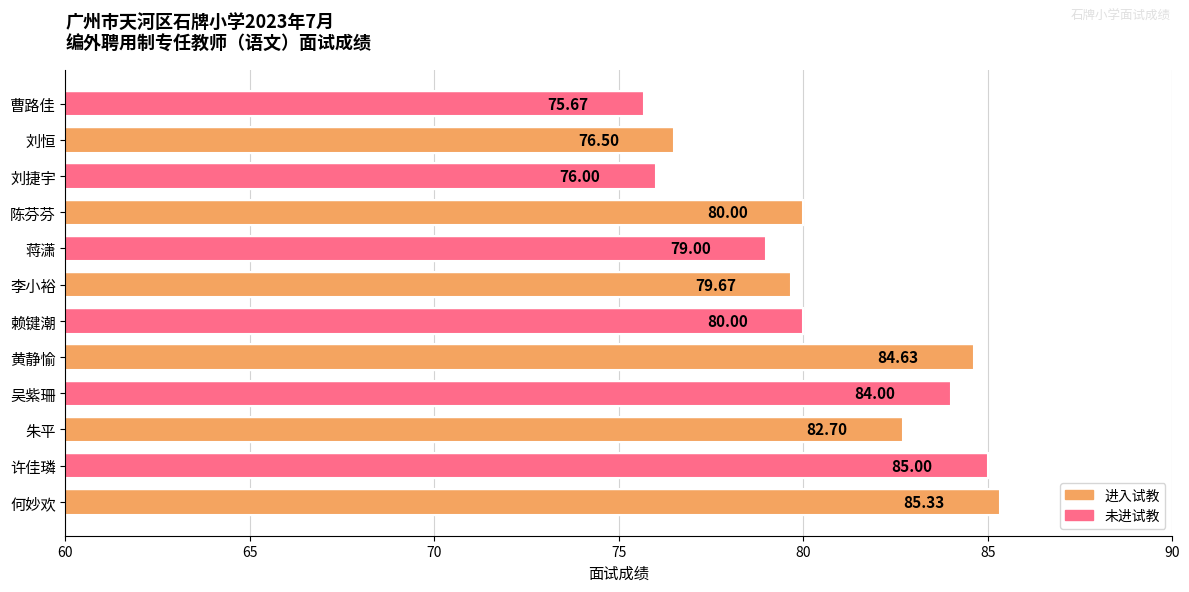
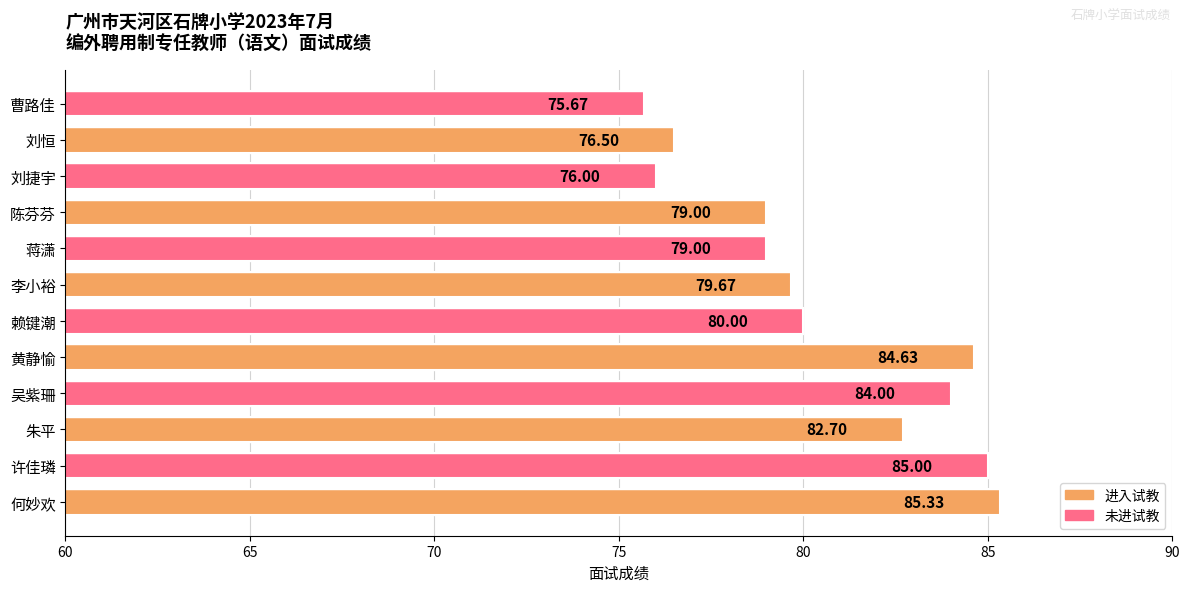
陈芬芬: 80.00 -> 79.00
